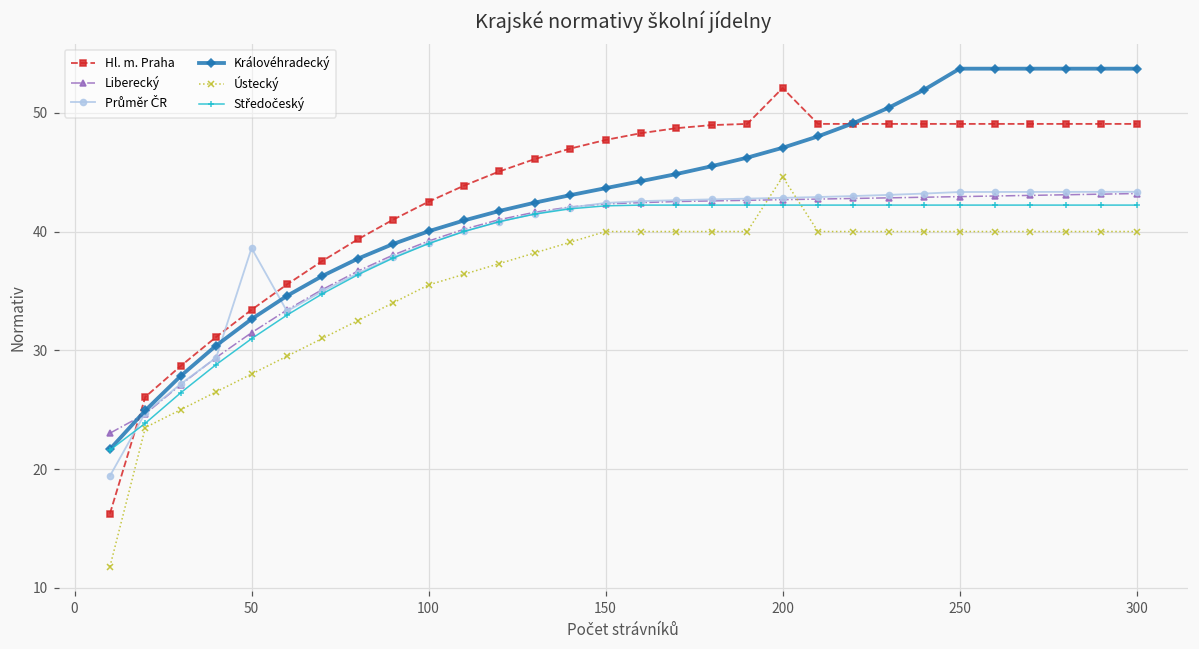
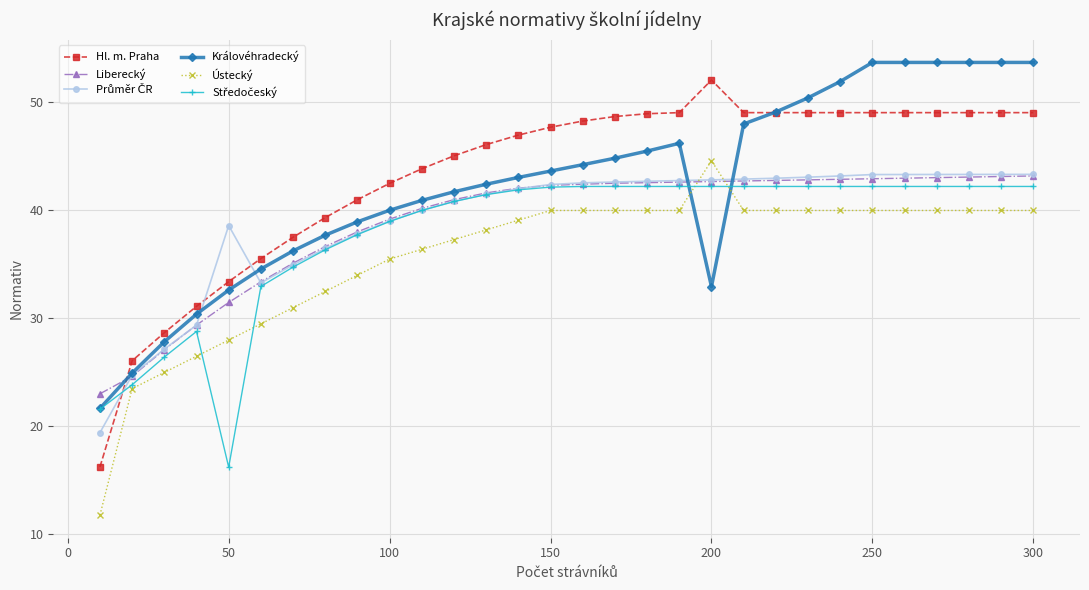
Středočeský, 50: 31.0 -> 16.2
Královéhradecký, 200: 47.1 -> 32.9
